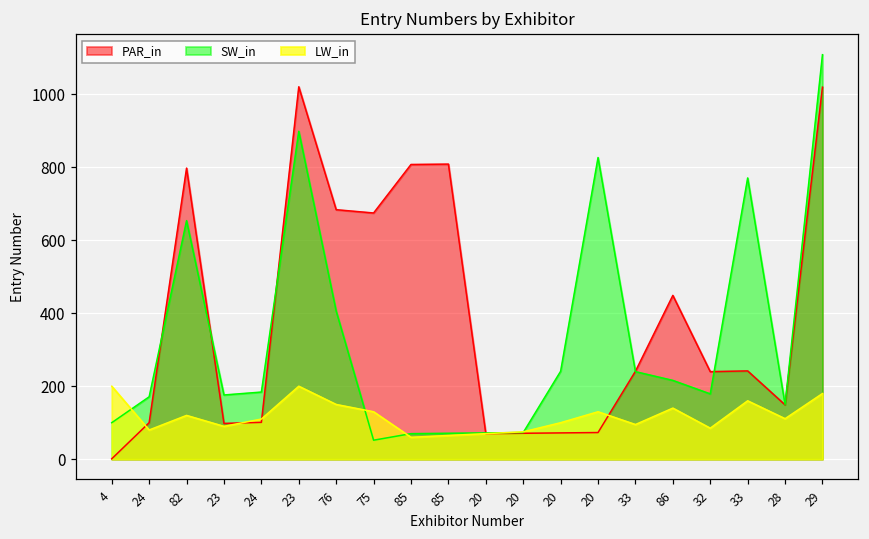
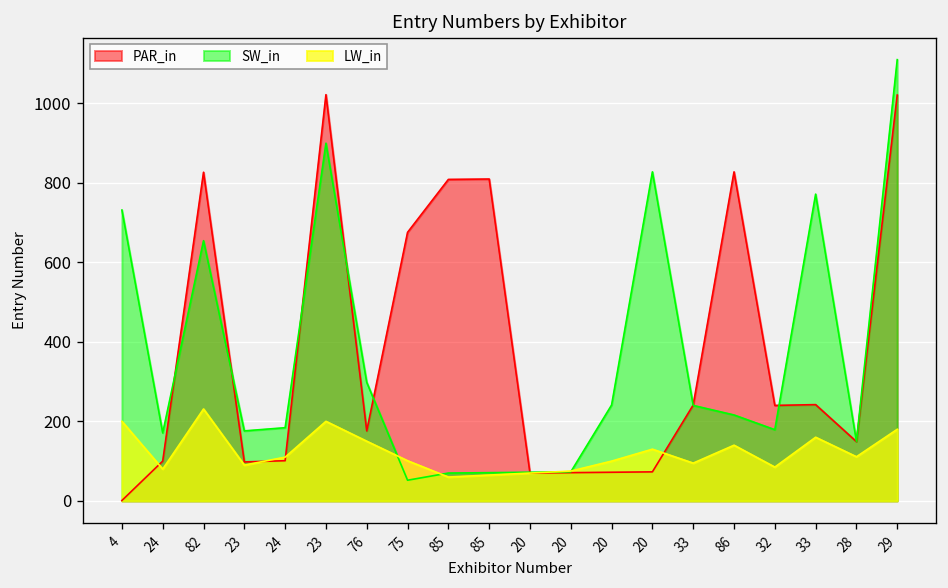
SW_in, 4: 100 -> 730
PAR_in, 82: 800 -> 830
LW_in, 82: 120 -> 230
PAR_in, 76: 680 -> 180
SW_in, 76: 410 -> 300
LW_in, 75: 130 -> 100
PAR_in, 86: 450 -> 830
